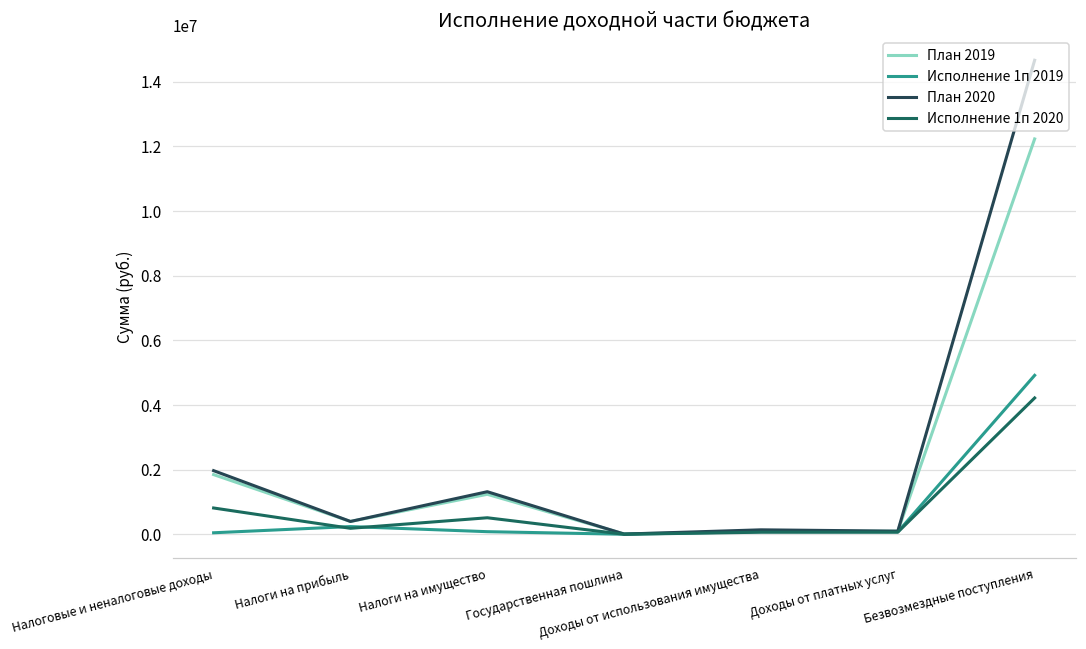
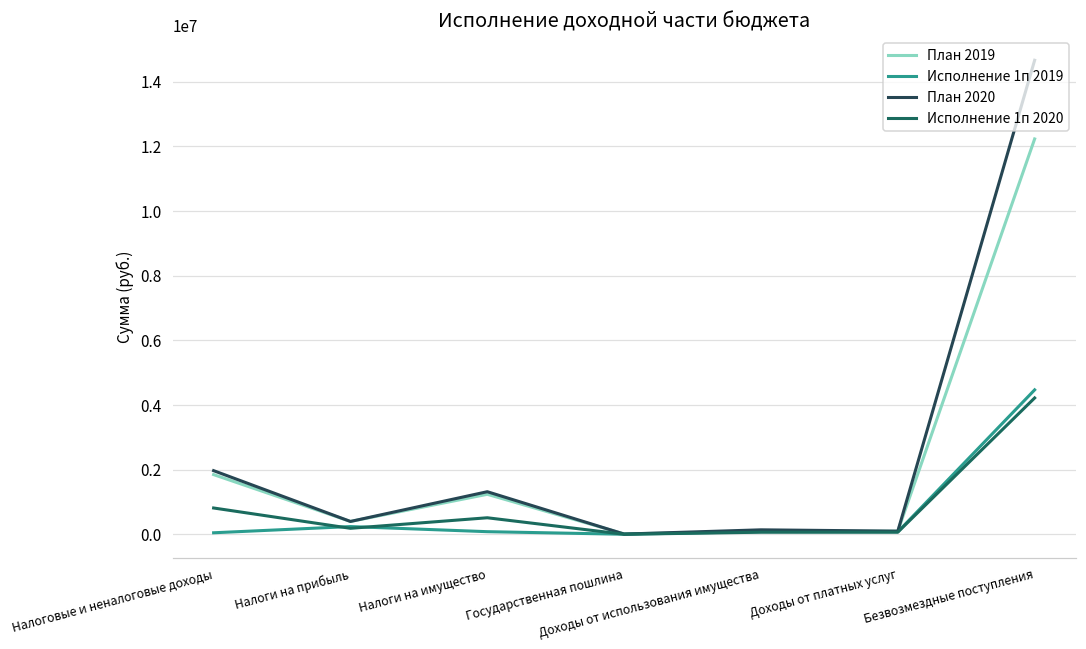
Исполнение 1п 2019, Безвозмездные поступления: 4900000 -> 4500000
